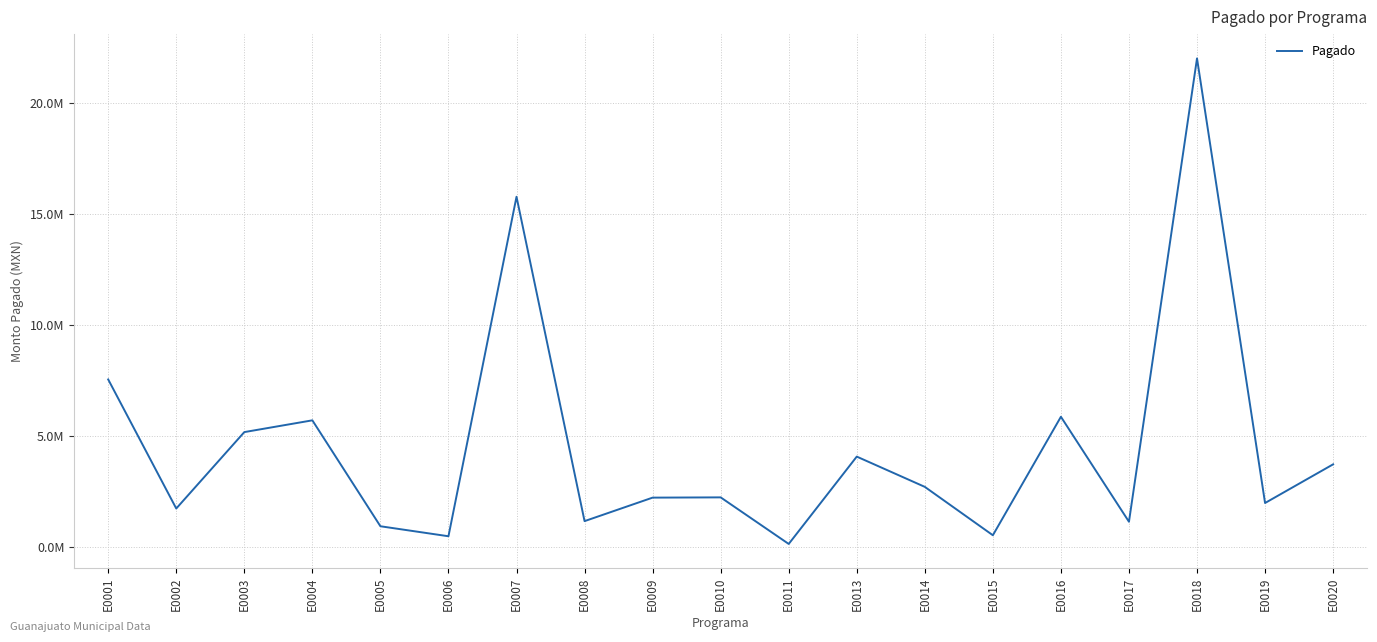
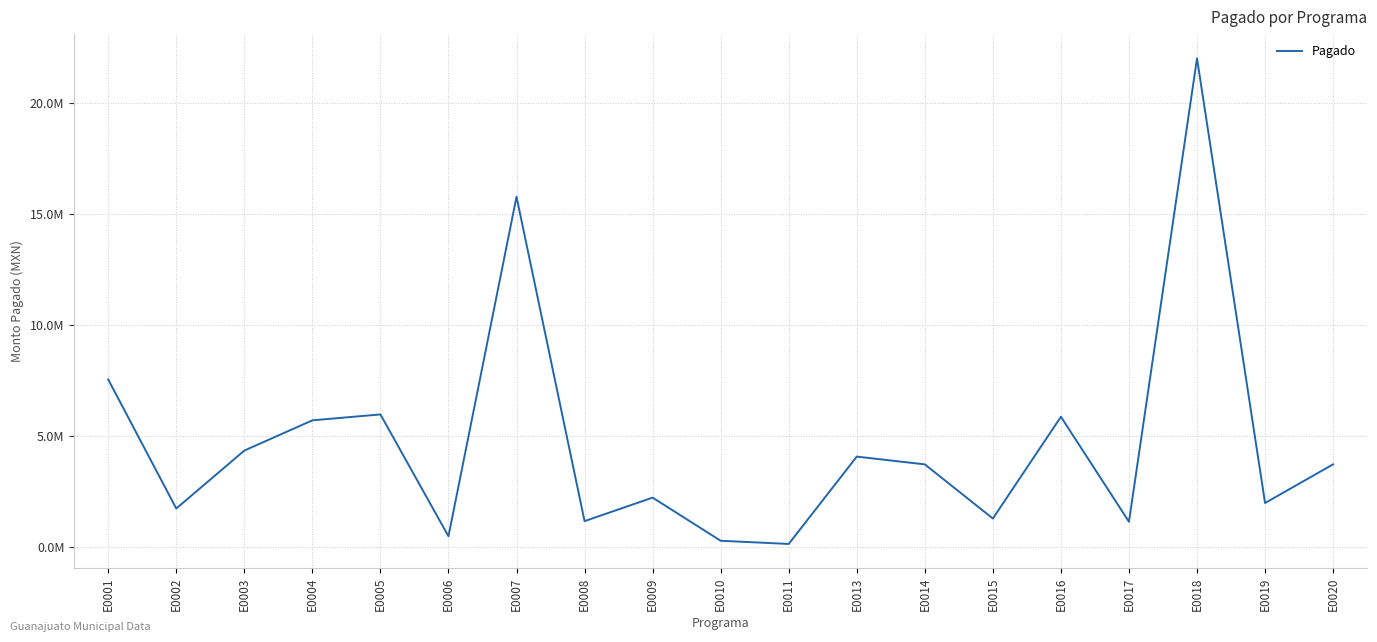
E0003: 5200000 -> 4300000
E0005: 900000 -> 6000000
E0010: 2200000 -> 300000
E0014: 2700000 -> 3700000
E0015: 500000 -> 1300000
